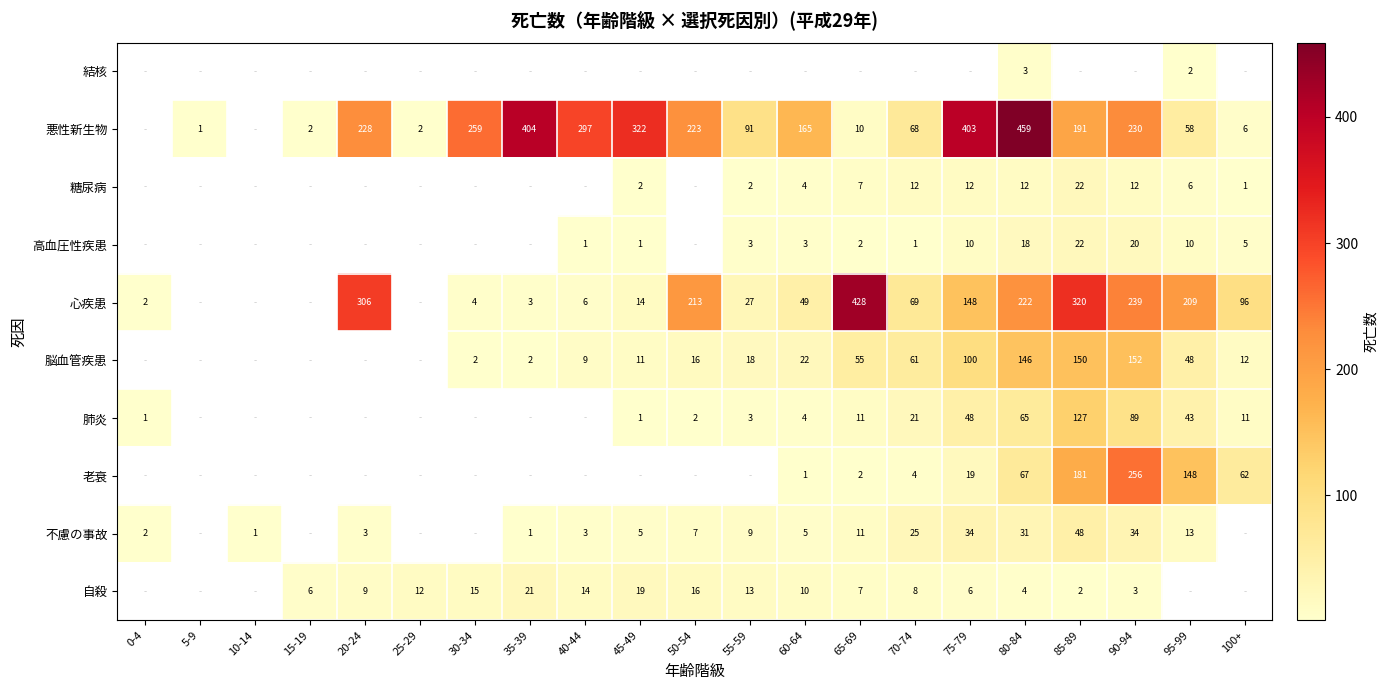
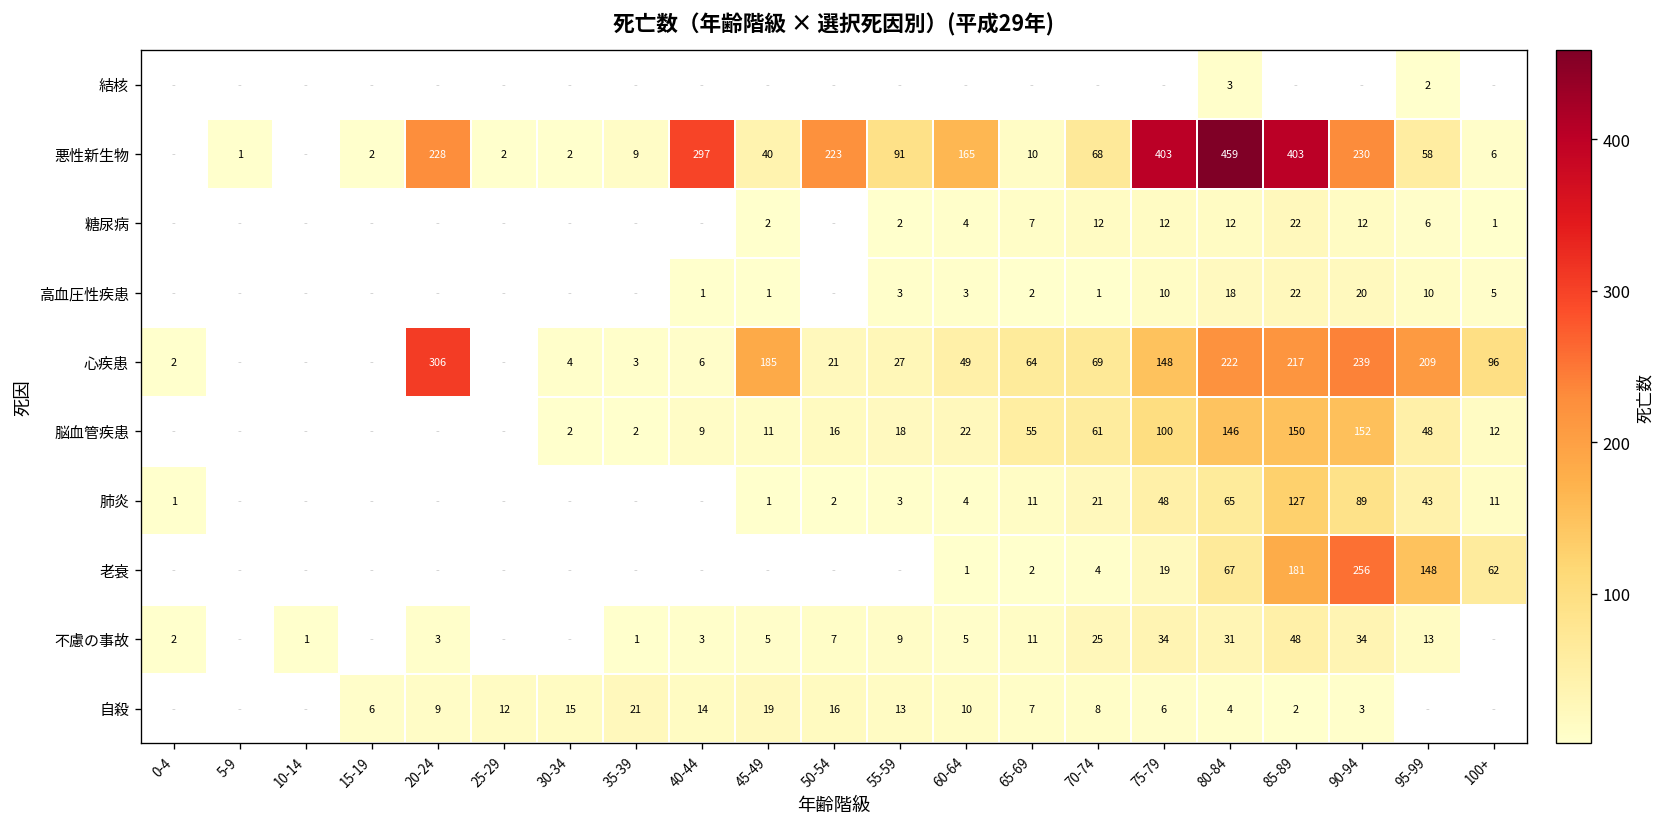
悪性新生物, 30-34: 259 -> 2
悪性新生物, 35-39: 404 -> 9
悪性新生物, 45-49: 322 -> 40
悪性新生物, 85-89: 191 -> 403
心疾患, 45-49: 14 -> 185
心疾患, 50-54: 213 -> 21
心疾患, 65-69: 428 -> 64
心疾患, 85-89: 320 -> 217
